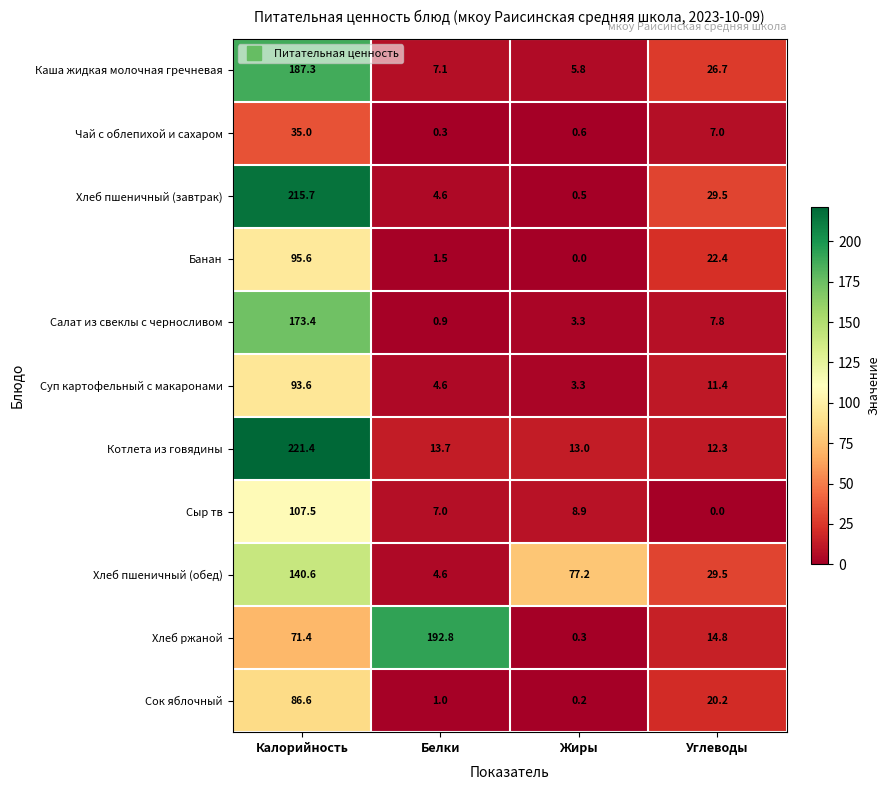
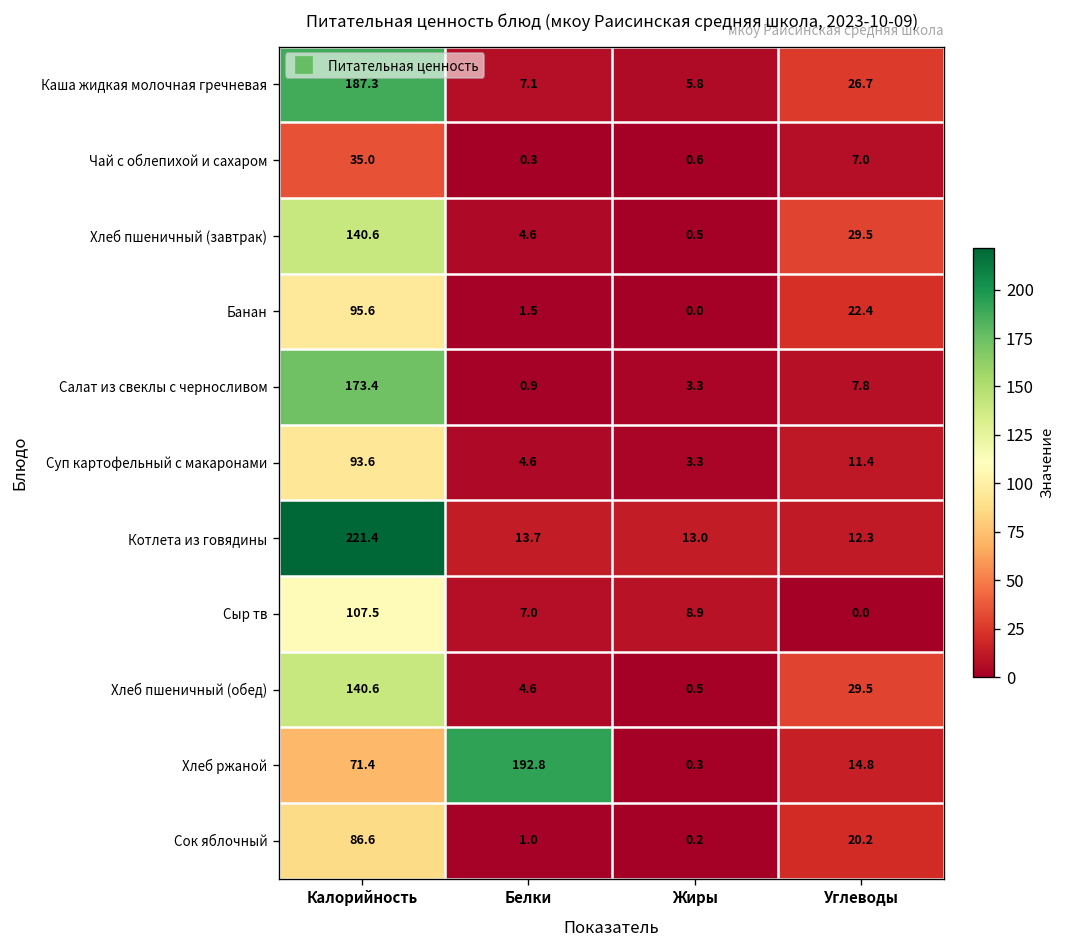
Хлеб пшеничный (завтрак), Калорийность: 215.7 -> 140.6
Хлеб пшеничный (обед), Жиры: 77.2 -> 0.5
